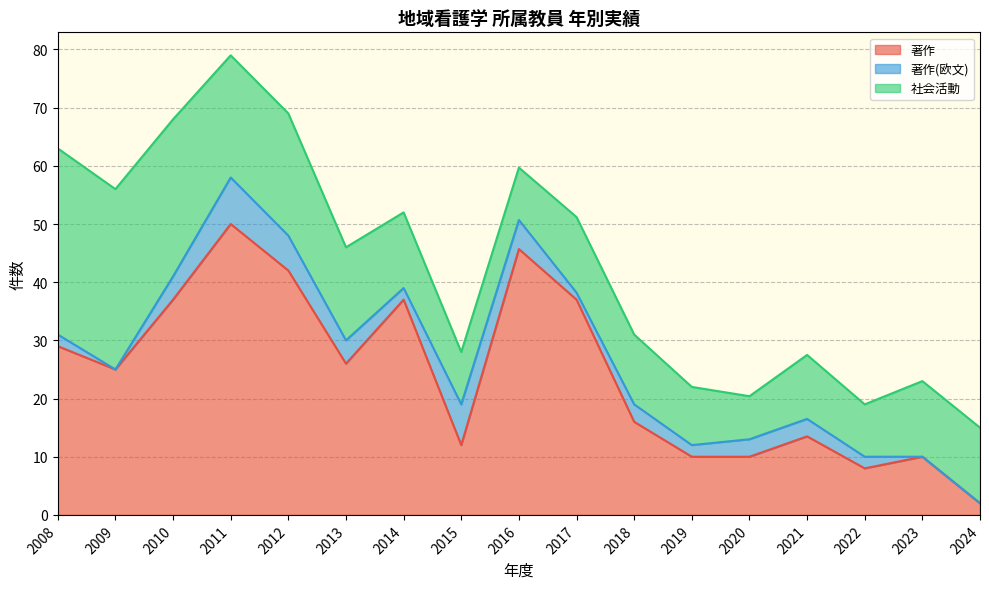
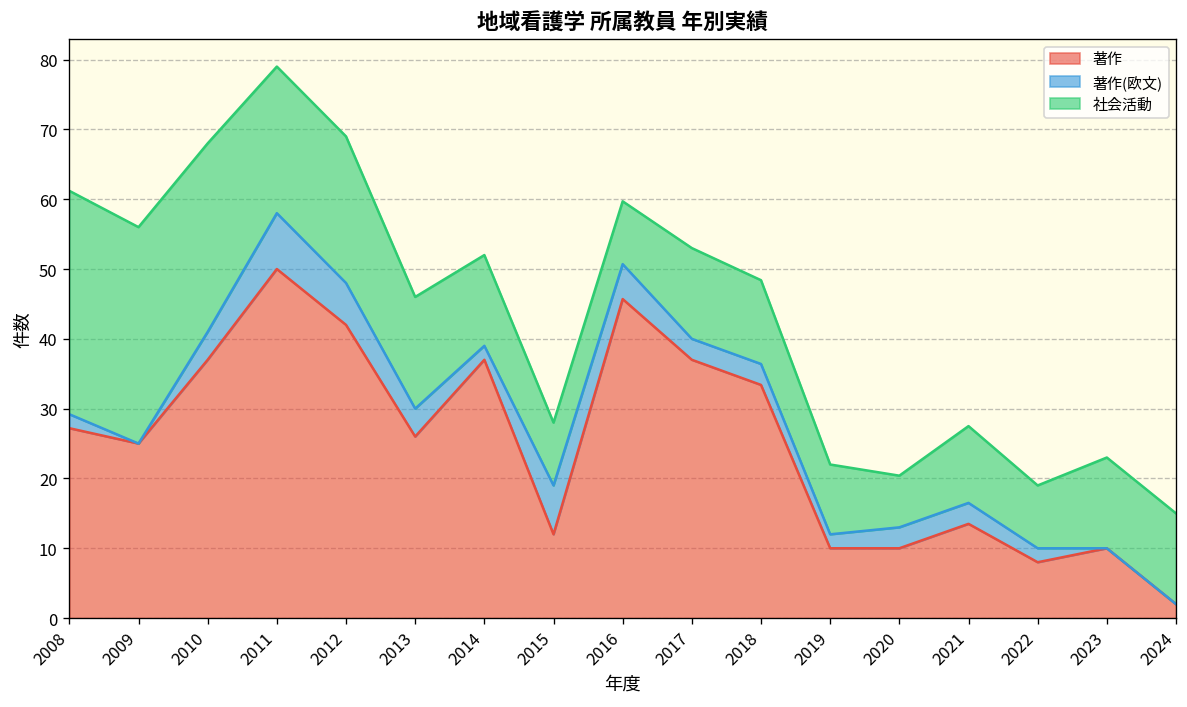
著作, 2008: 29 -> 27
著作(欧文), 2017: 1 -> 3
著作, 2018: 16 -> 33
